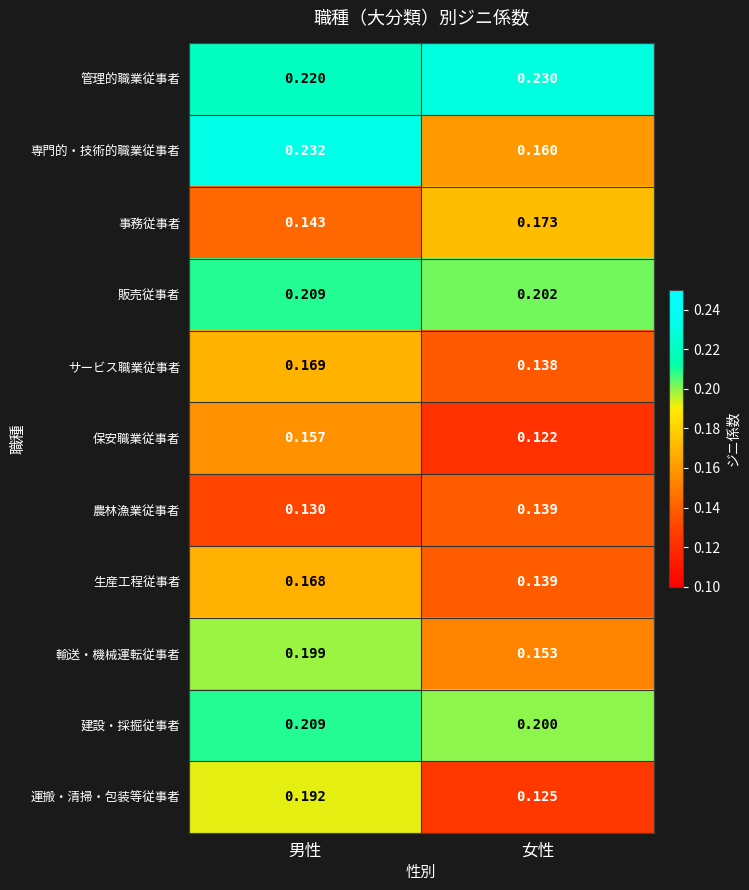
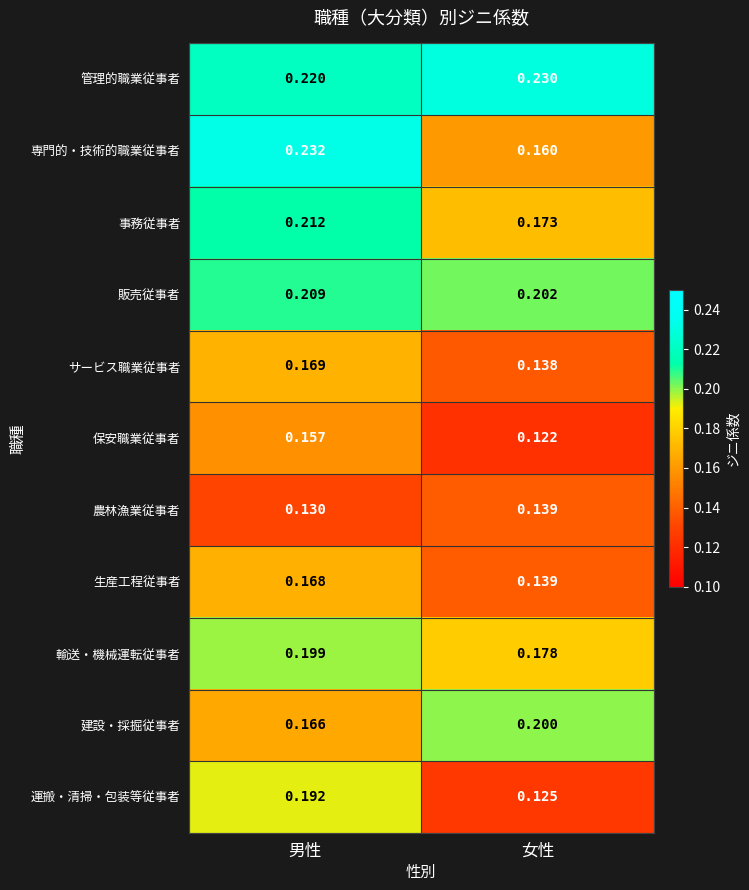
事務従事者, 男性: 0.143 -> 0.212
輸送・機械運転従事者, 女性: 0.153 -> 0.178
建設・採掘従事者, 男性: 0.209 -> 0.166
